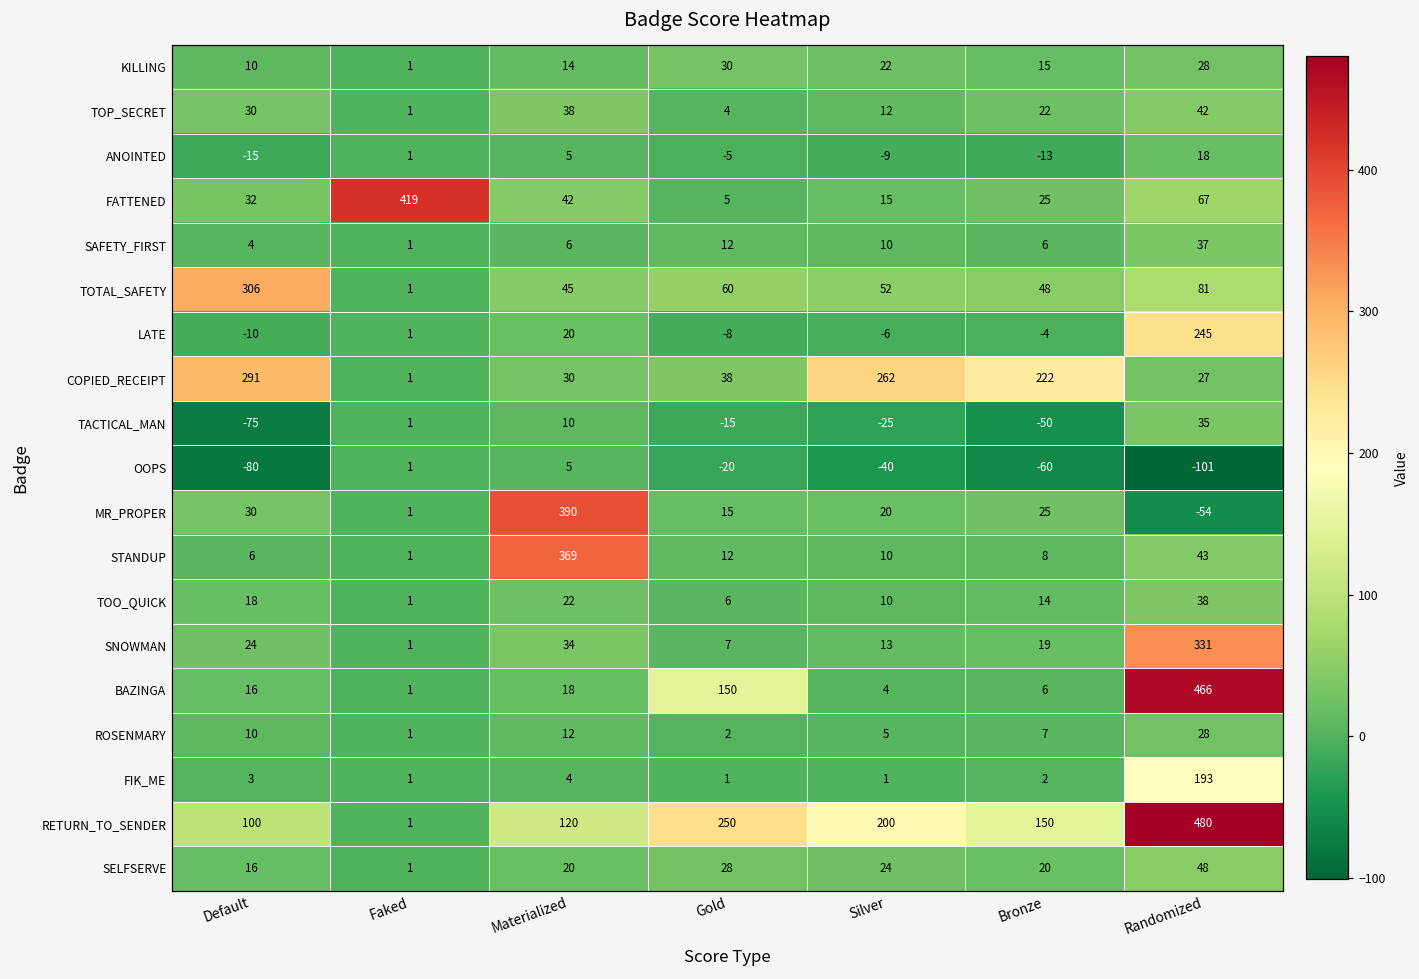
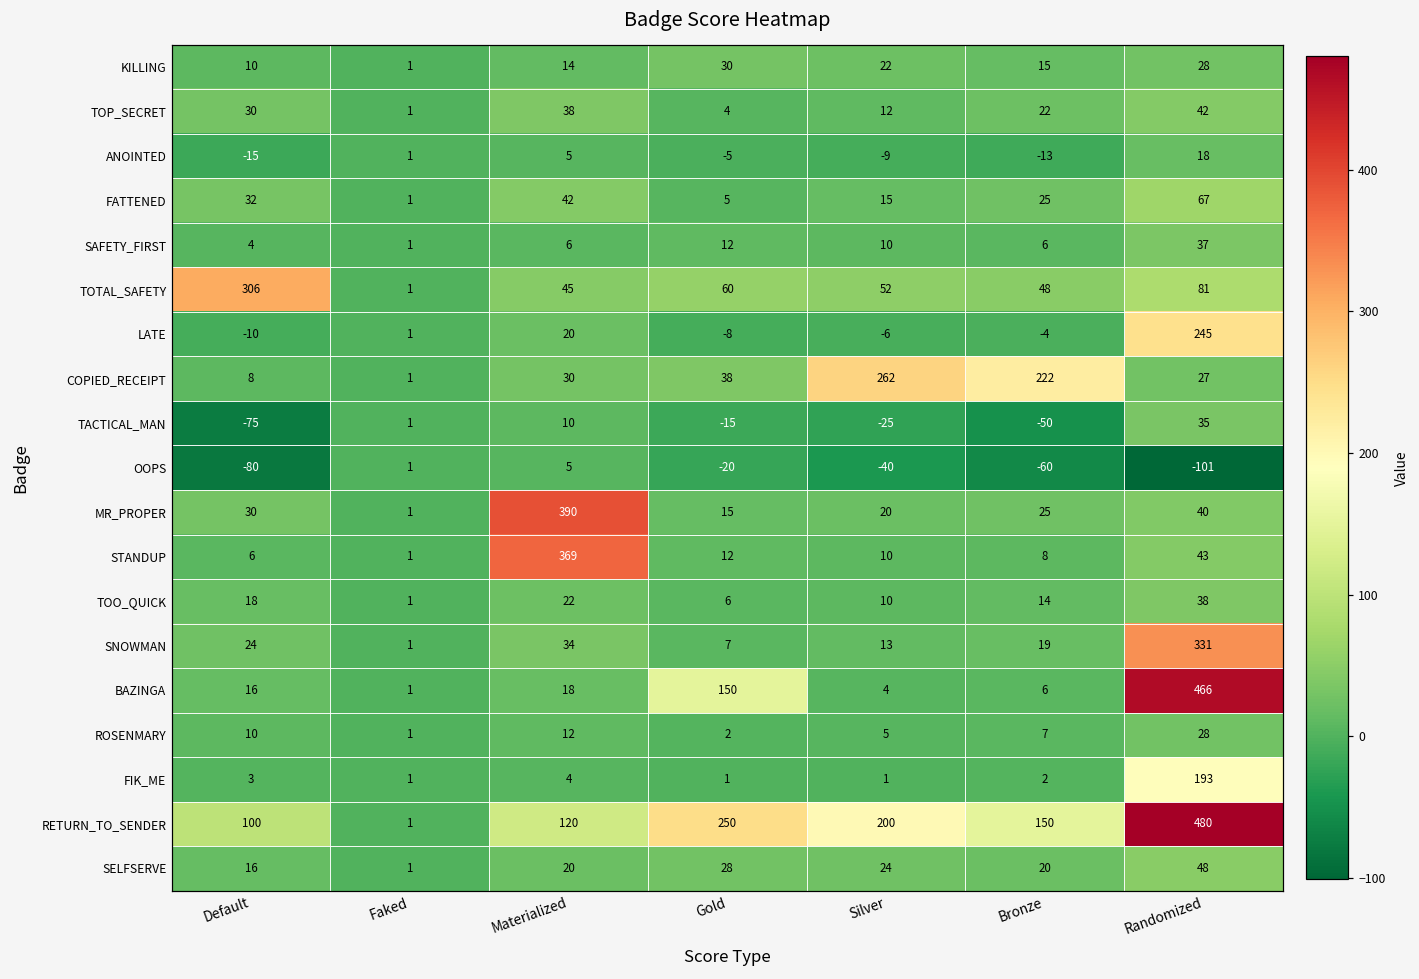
FATTENED, Faked: 419 -> 1
COPIED_RECEIPT, Default: 291 -> 8
MR_PROPER, Randomized: -54 -> 40
